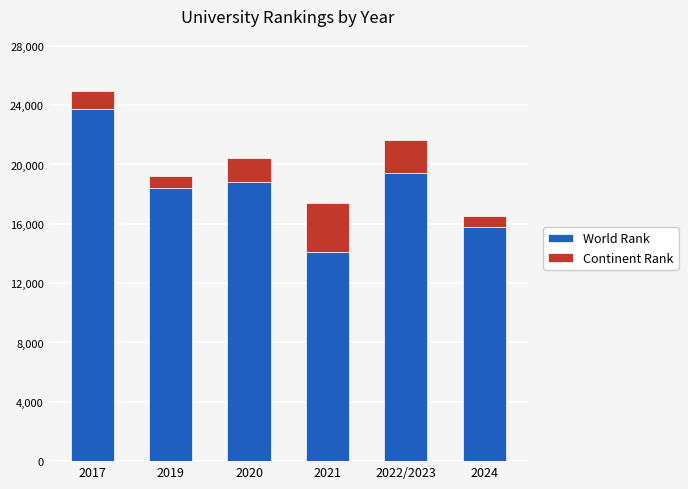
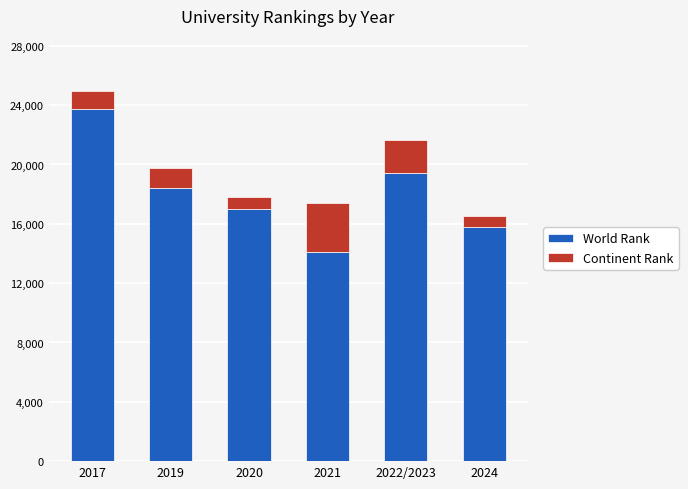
Continent Rank, 2019: 800 -> 1,400
World Rank, 2020: 18,800 -> 17,000
Continent Rank, 2020: 1,700 -> 800
